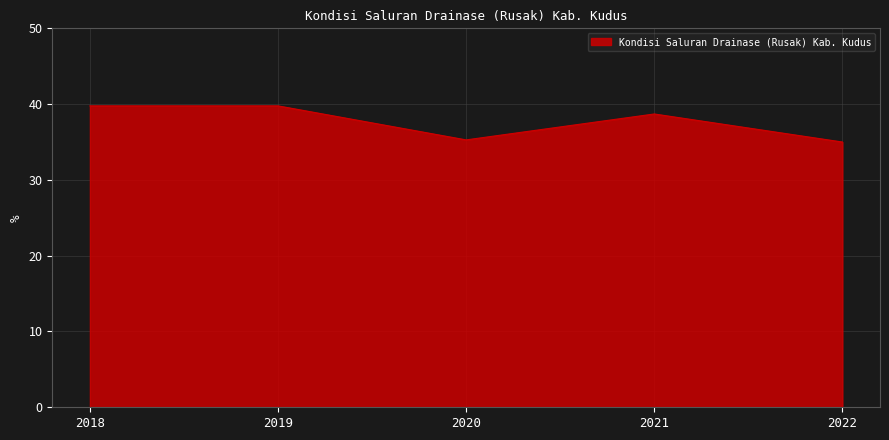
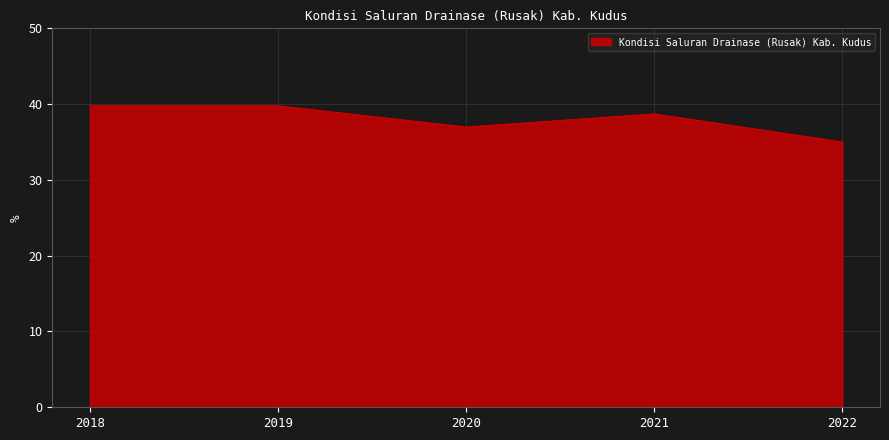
2020: 35 -> 37
